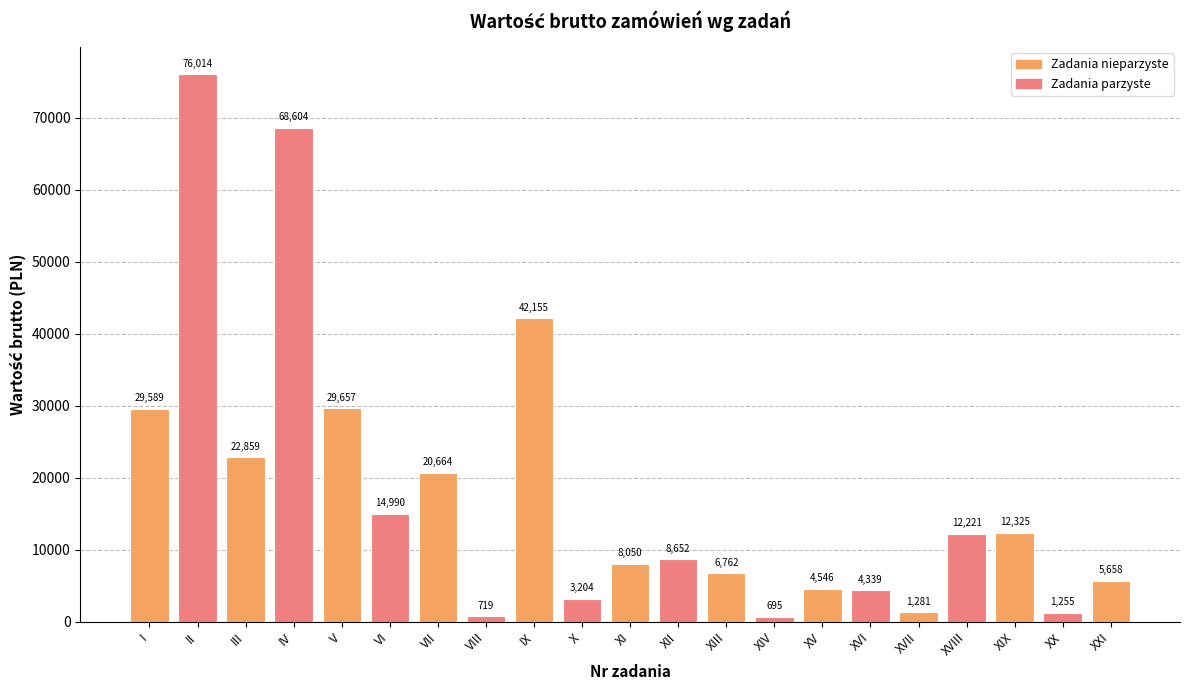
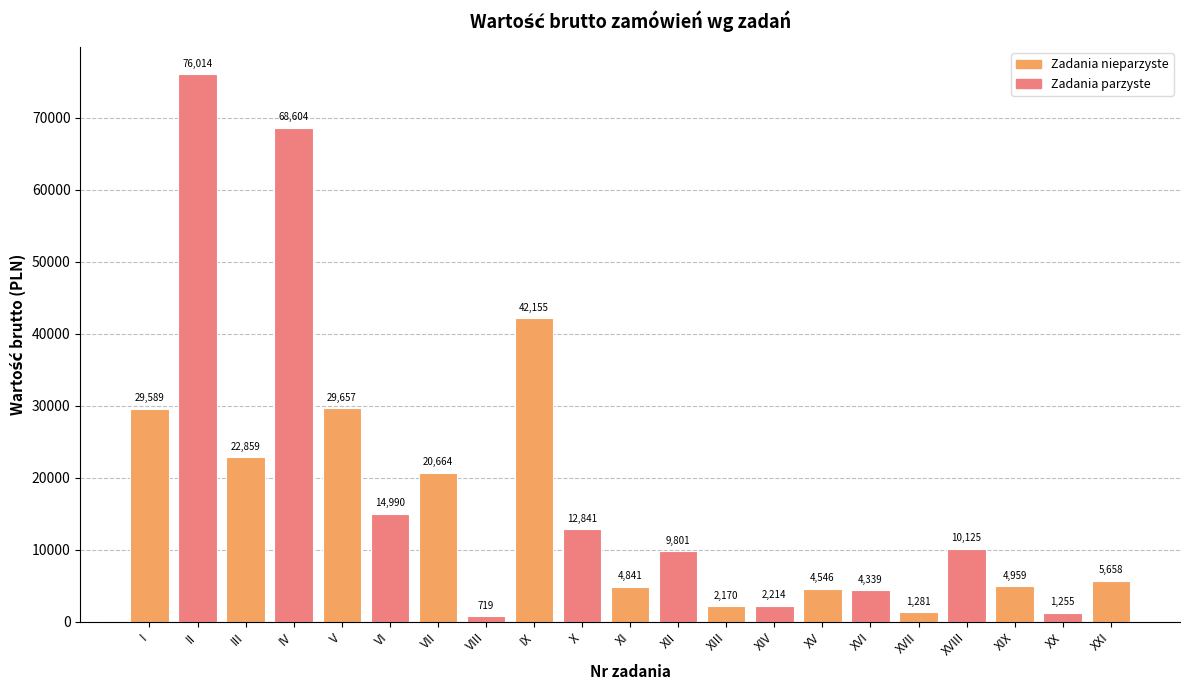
X: 3,204 -> 12,841
XI: 8,050 -> 4,841
XII: 8,652 -> 9,801
XIII: 6,762 -> 2,170
XIV: 695 -> 2,214
XVIII: 12,221 -> 10,125
XIX: 12,325 -> 4,959
